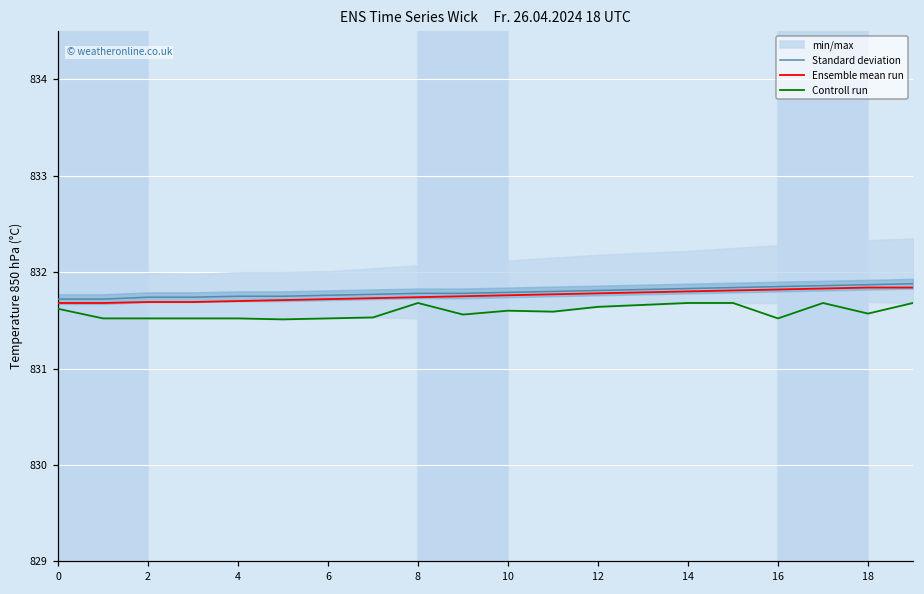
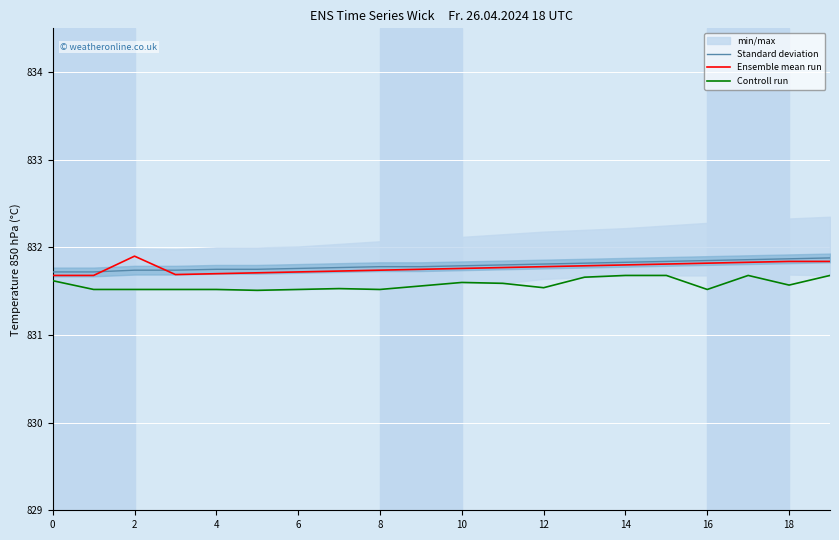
Ensemble mean run, 2: 831.7 -> 831.9
Controll run, 8: 831.7 -> 831.5
Controll run, 12: 831.6 -> 831.5
